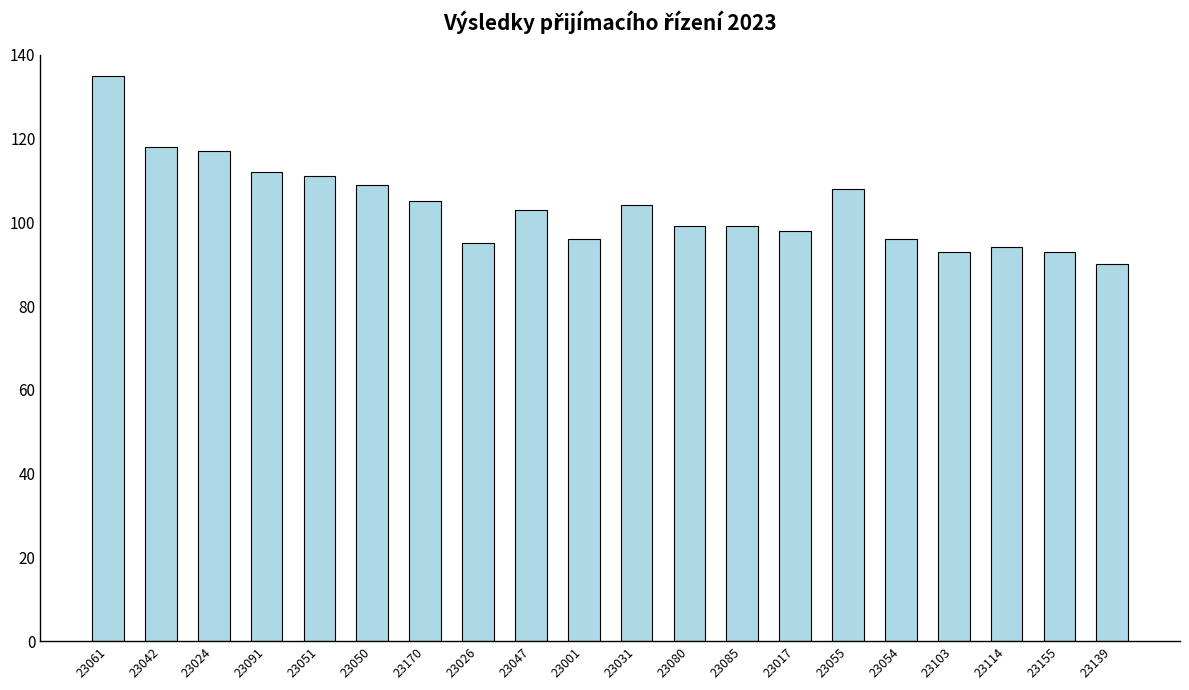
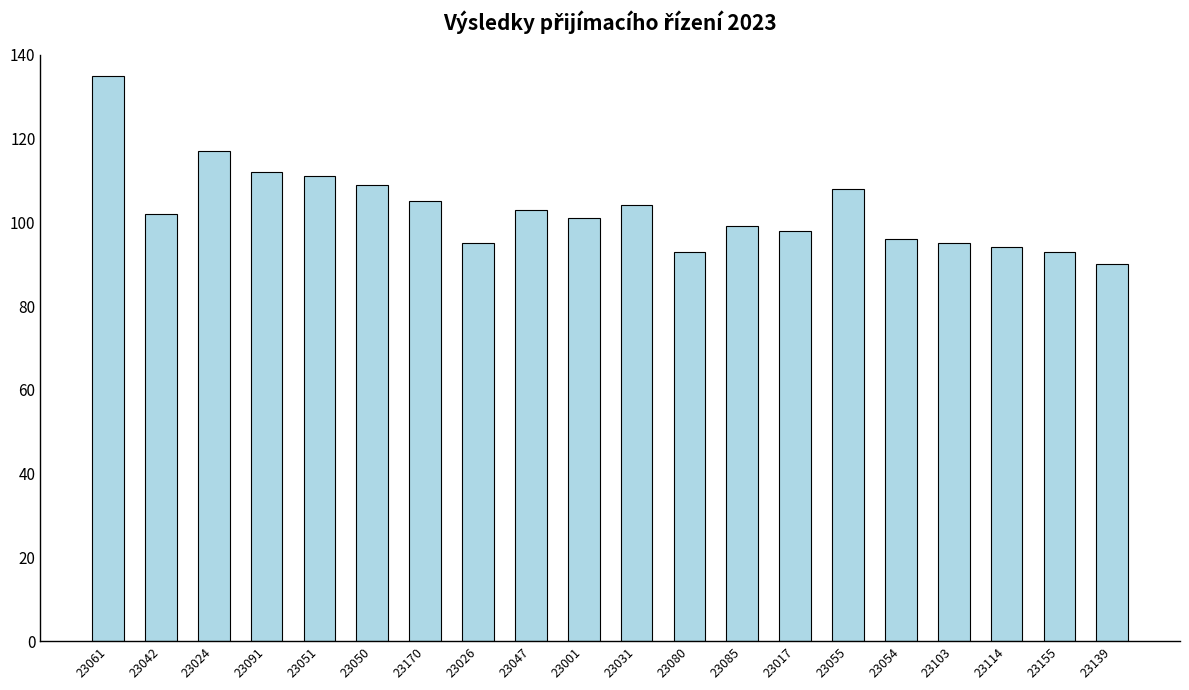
23042: 118 -> 102
23001: 96 -> 101
23080: 99 -> 93
23103: 93 -> 95
